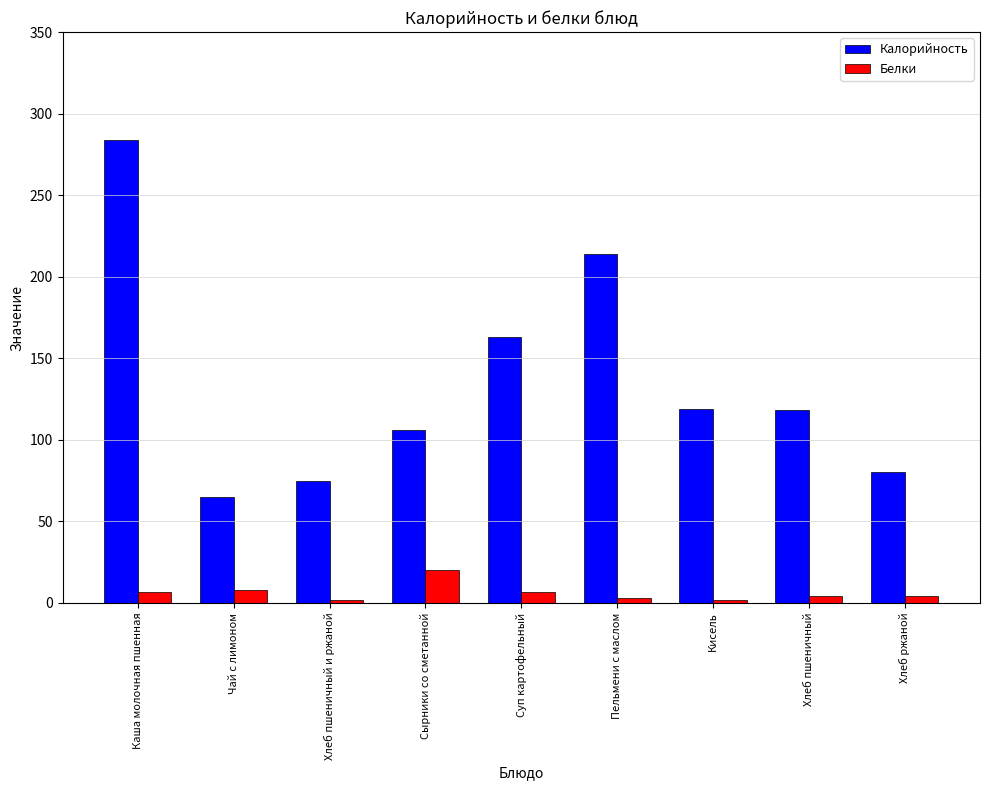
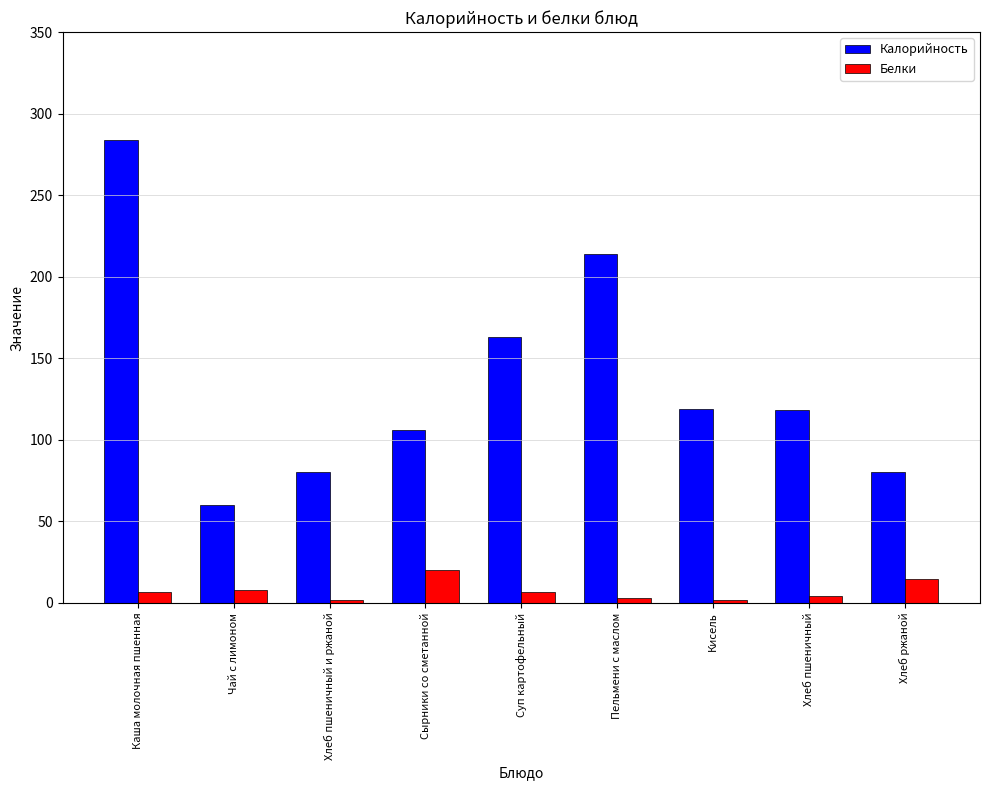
Калорийность, Чай с лимоном: 65 -> 60
Калорийность, Хлеб пшеничный и ржаной: 75 -> 80
Белки, Хлеб ржаной: 4 -> 15
